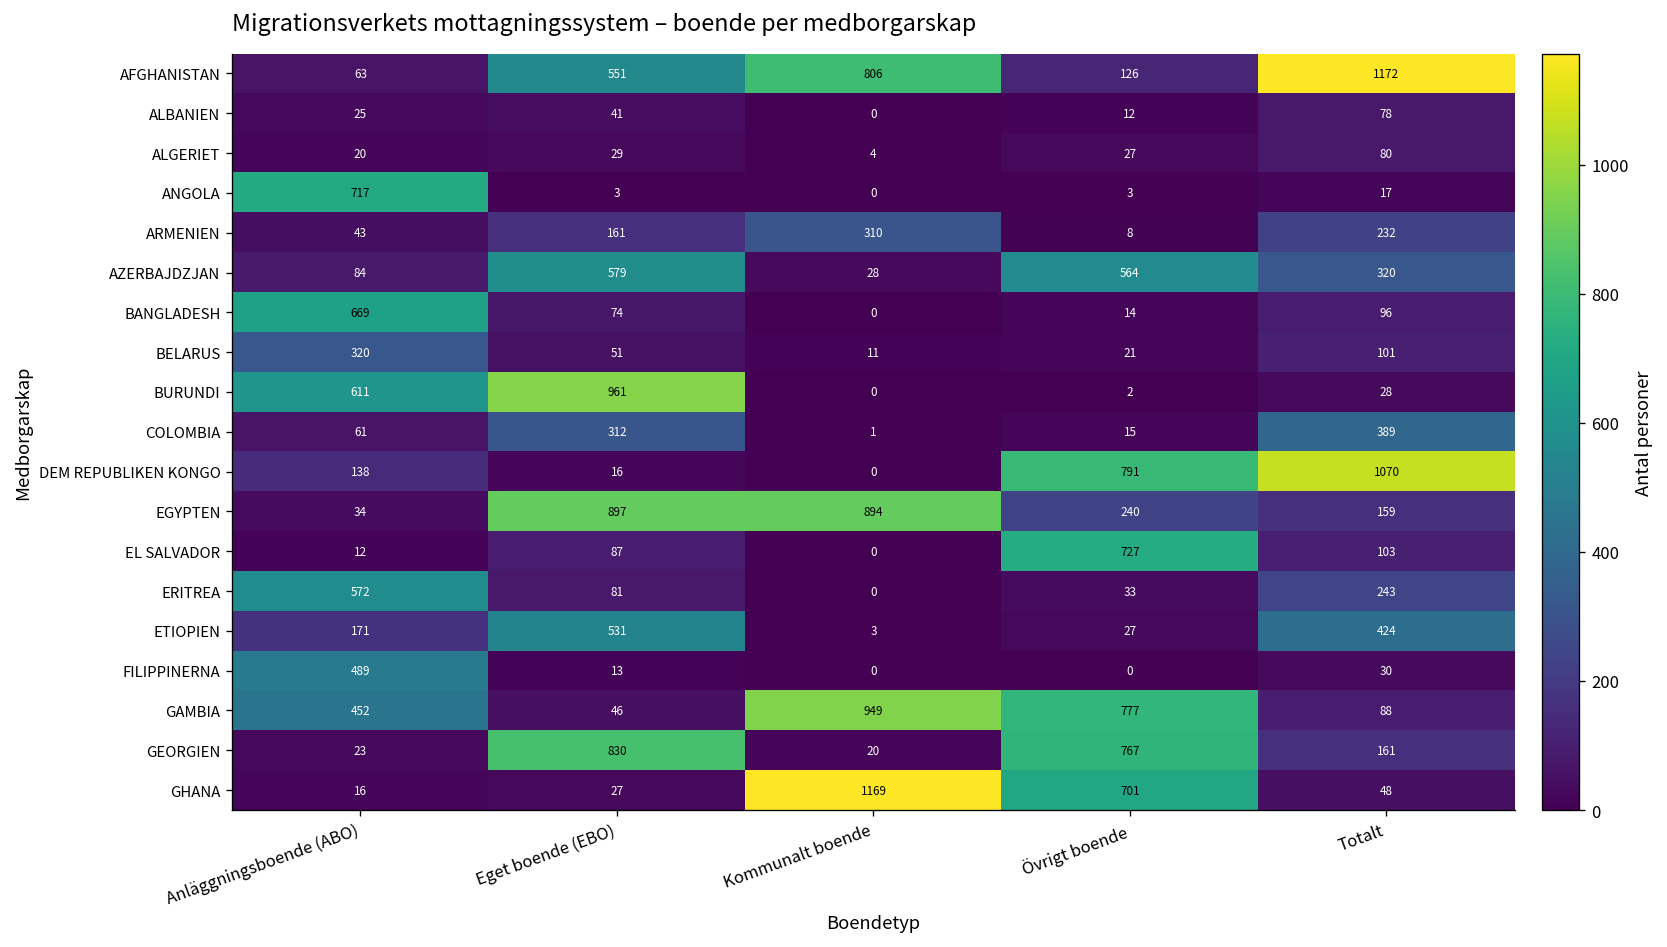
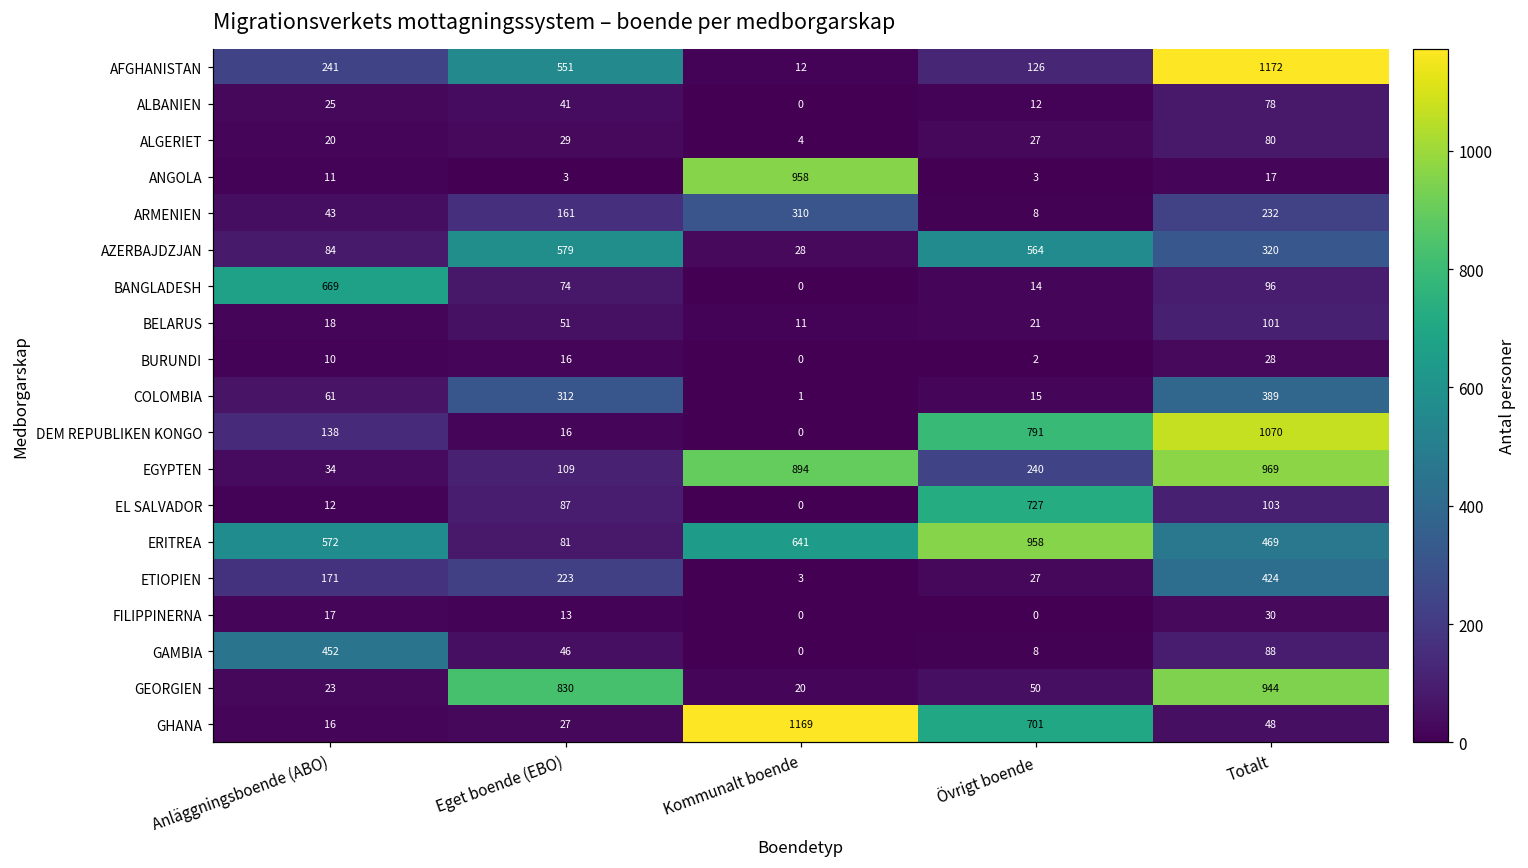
AFGHANISTAN, Anläggningsboende (ABO): 63 -> 241
AFGHANISTAN, Kommunalt boende: 806 -> 12
ANGOLA, Anläggningsboende (ABO): 717 -> 11
ANGOLA, Kommunalt boende: 0 -> 958
BELARUS, Anläggningsboende (ABO): 320 -> 18
BURUNDI, Anläggningsboende (ABO): 611 -> 10
BURUNDI, Eget boende (EBO): 961 -> 16
EGYPTEN, Eget boende (EBO): 897 -> 109
EGYPTEN, Totalt: 159 -> 969
ERITREA, Kommunalt boende: 0 -> 641
ERITREA, Övrigt boende: 33 -> 958
ERITREA, Totalt: 243 -> 469
ETIOPIEN, Eget boende (EBO): 531 -> 223
FILIPPINERNA, Anläggningsboende (ABO): 489 -> 17
GAMBIA, Kommunalt boende: 949 -> 0
GAMBIA, Övrigt boende: 777 -> 8
GEORGIEN, Övrigt boende: 767 -> 50
GEORGIEN, Totalt: 161 -> 944
